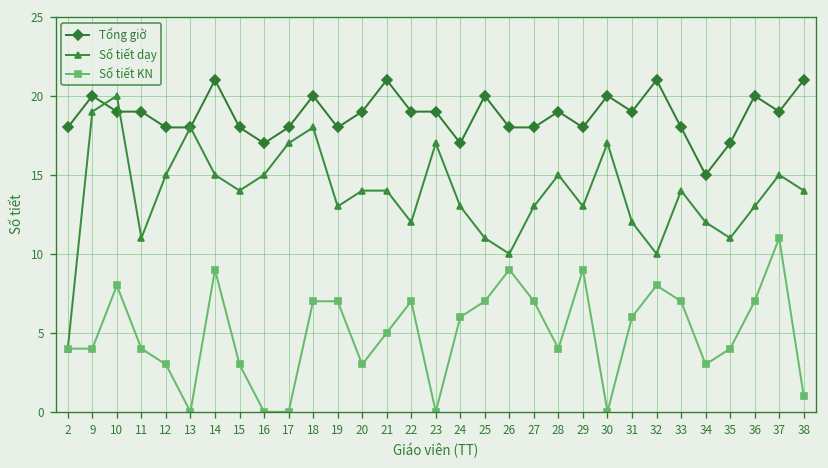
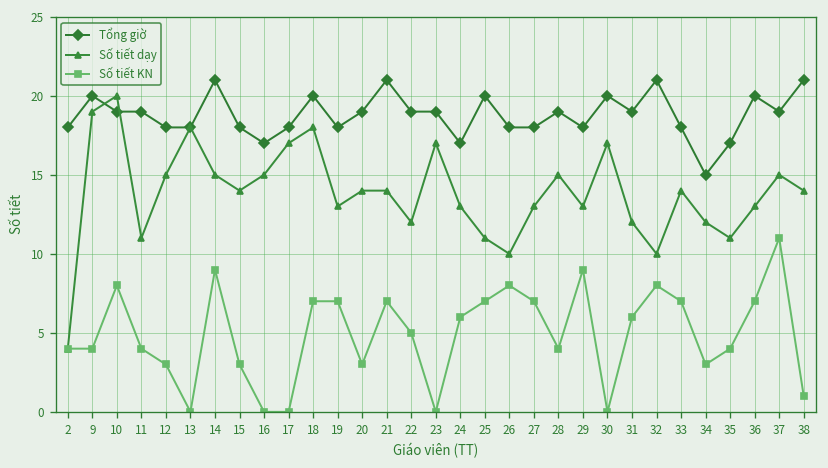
Số tiết KN, 21: 5 -> 7
Số tiết KN, 22: 7 -> 5
Số tiết KN, 26: 9 -> 8
